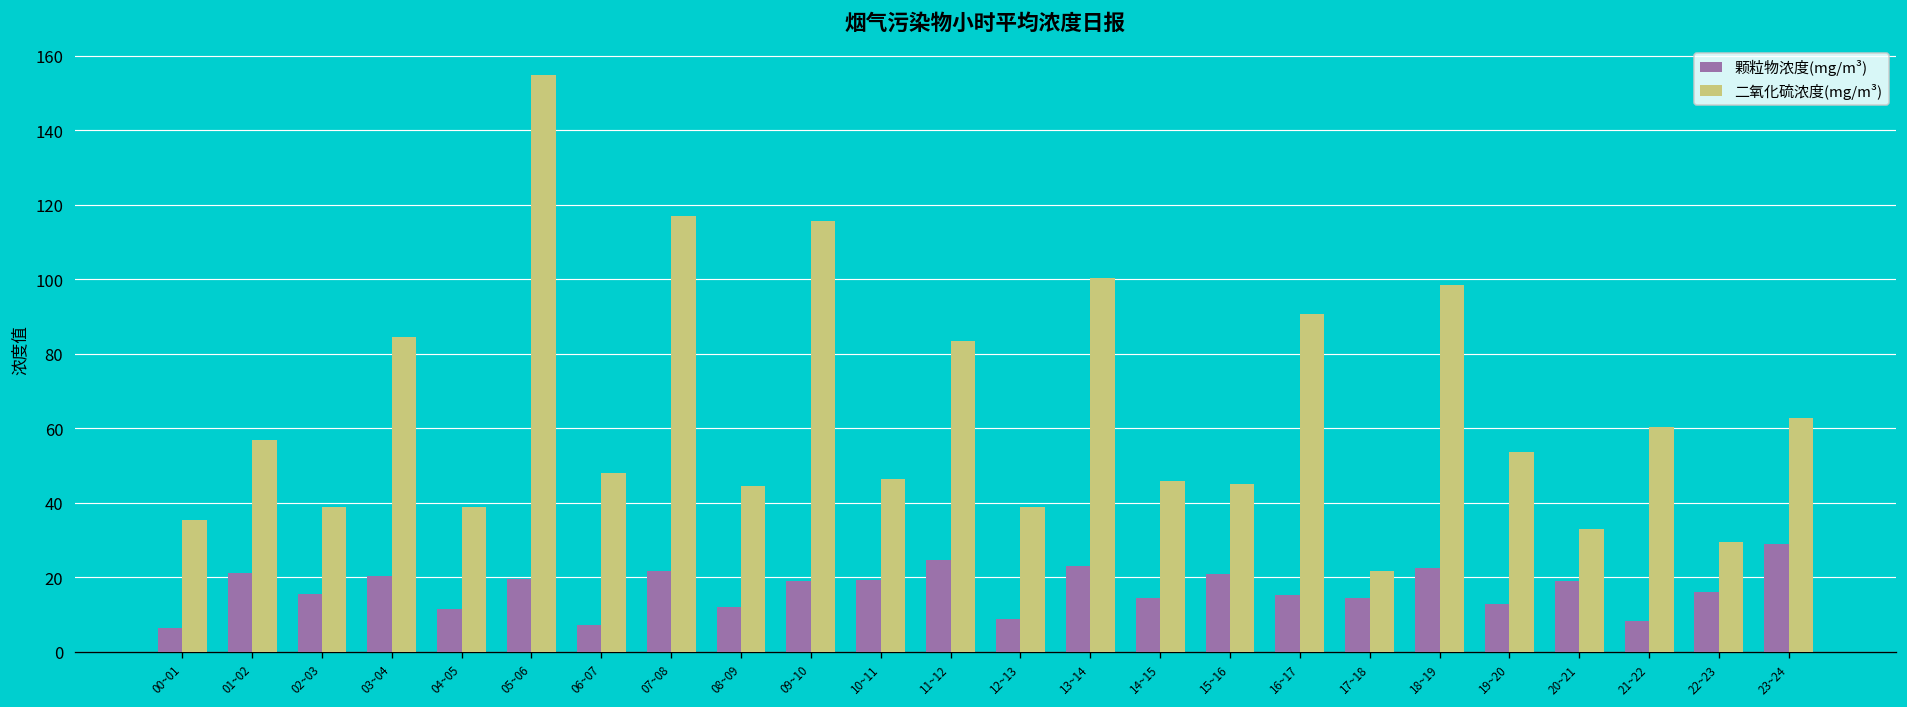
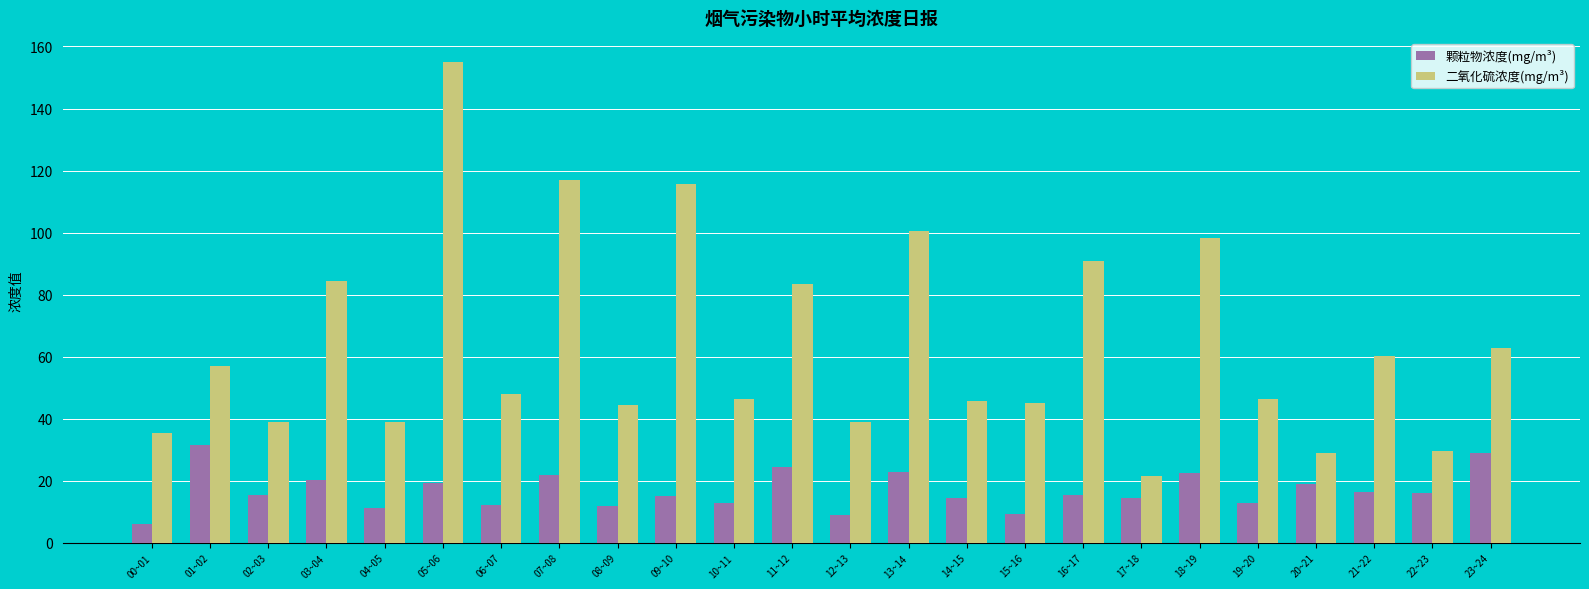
颗粒物浓度(mg/m³), 01~02: 21 -> 32
颗粒物浓度(mg/m³), 06~07: 7 -> 12
颗粒物浓度(mg/m³), 09~10: 19 -> 15
颗粒物浓度(mg/m³), 10~11: 19 -> 13
颗粒物浓度(mg/m³), 15~16: 21 -> 9
二氧化硫浓度(mg/m³), 19~20: 54 -> 46
二氧化硫浓度(mg/m³), 20~21: 33 -> 29
颗粒物浓度(mg/m³), 21~22: 8 -> 16
